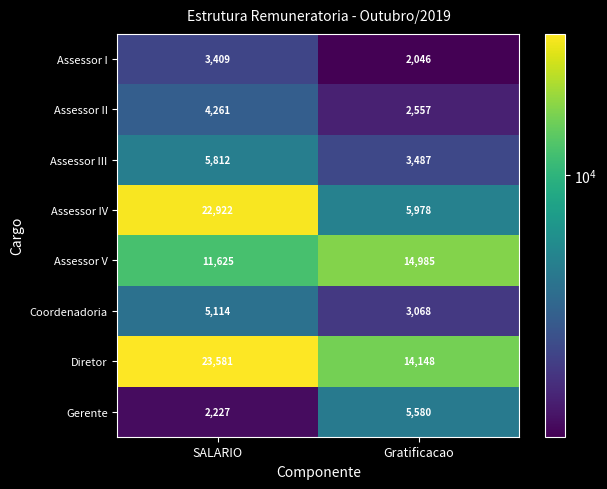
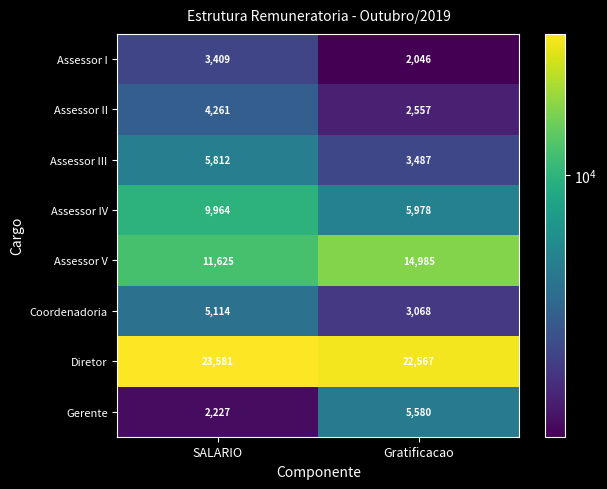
Assessor IV, SALARIO: 22,922 -> 9,964
Diretor, Gratificacao: 14,148 -> 22,567
